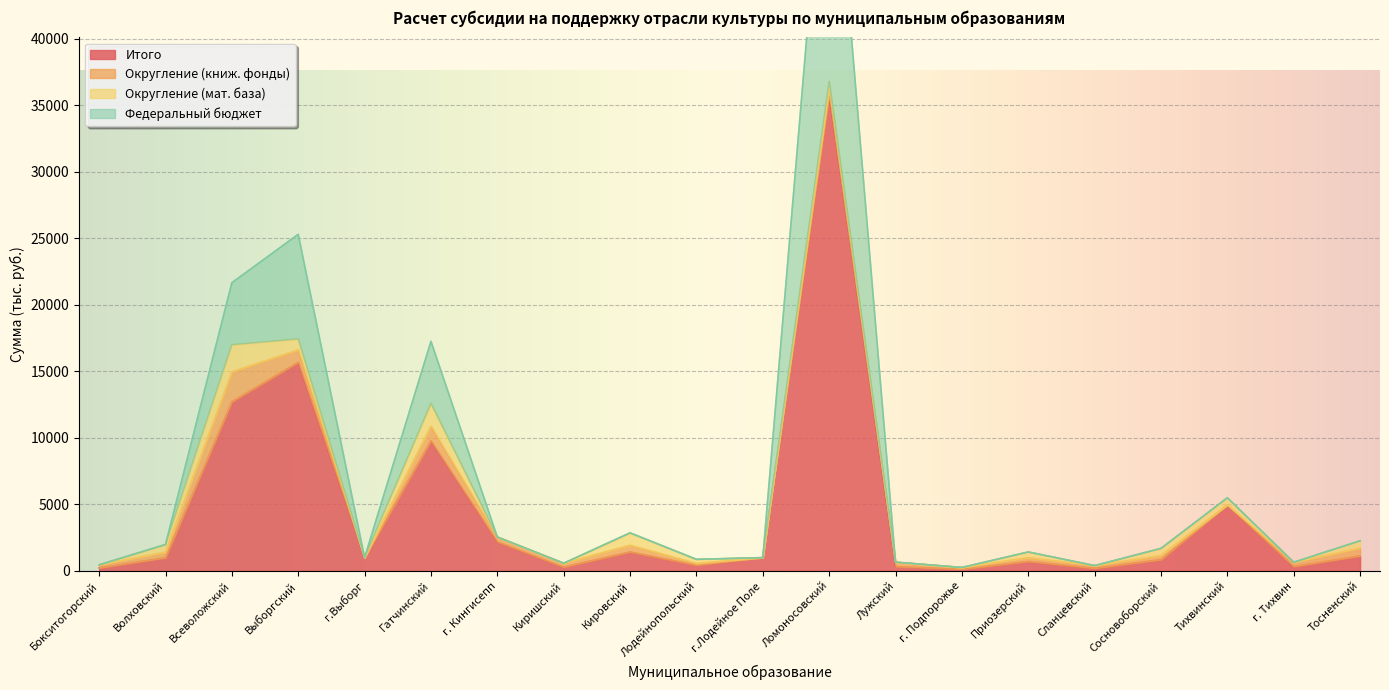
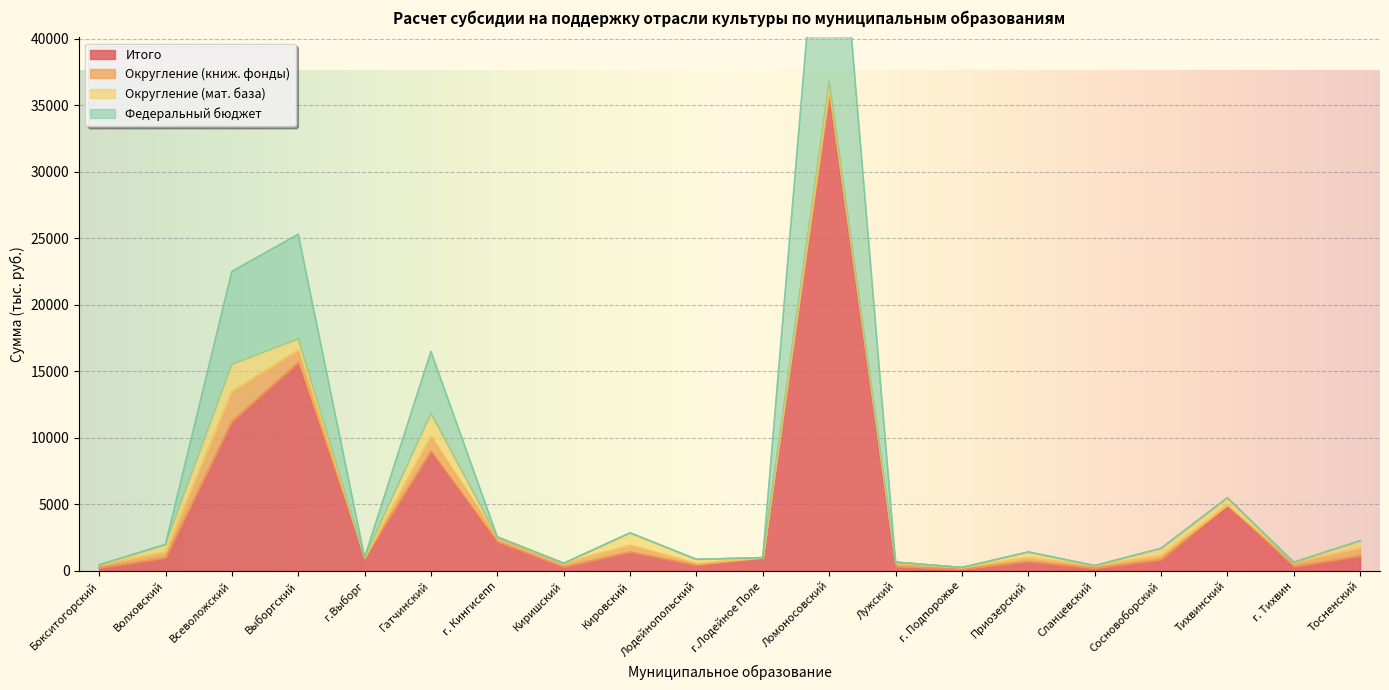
Итого, Всеволожский: 12700 -> 11200
Федеральный бюджет, Всеволожский: 4700 -> 7000
Итого, Гатчинский: 9800 -> 9000
